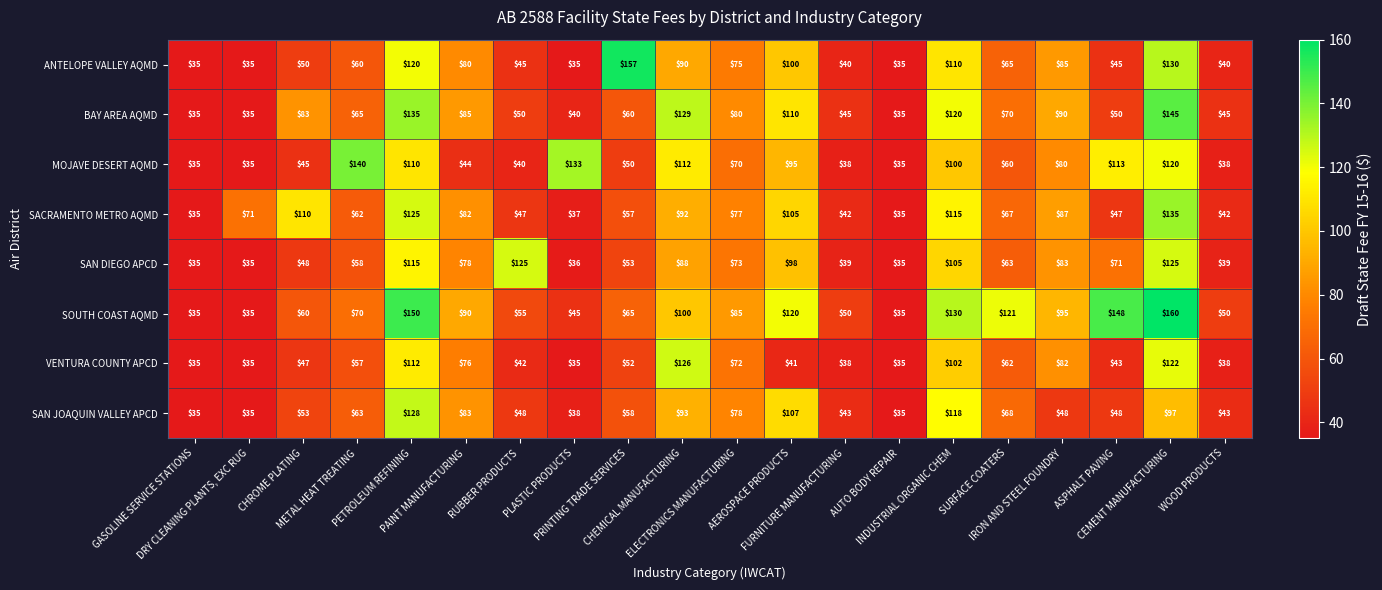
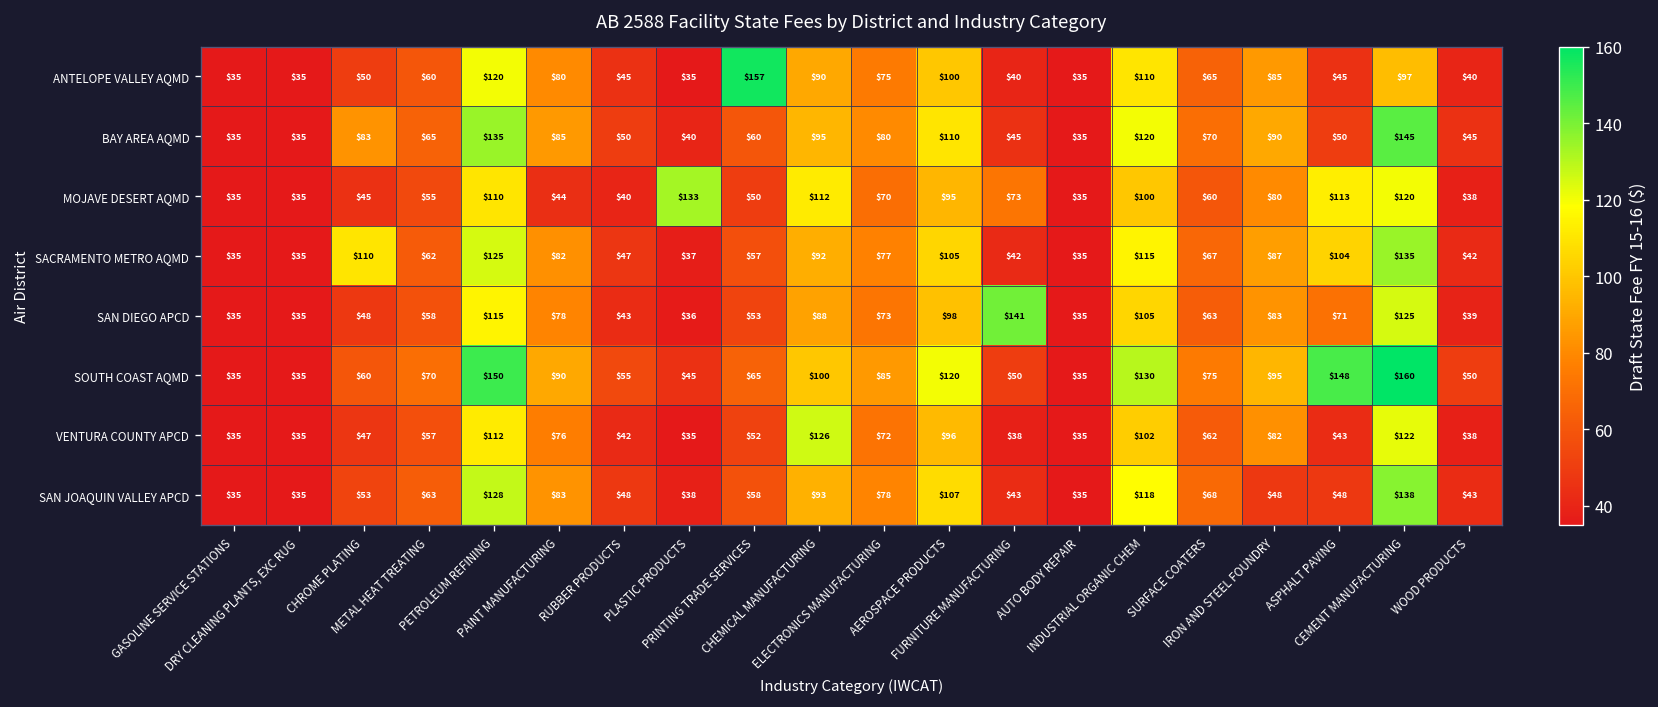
ANTELOPE VALLEY AQMD, CEMENT MANUFACTURING: $130 -> $97
BAY AREA AQMD, CHEMICAL MANUFACTURING: $129 -> $95
MOJAVE DESERT AQMD, METAL HEAT TREATING: $140 -> $55
MOJAVE DESERT AQMD, FURNITURE MANUFACTURING: $38 -> $73
SACRAMENTO METRO AQMD, DRY CLEANING PLANTS, EXC RUG: $71 -> $35
SACRAMENTO METRO AQMD, ASPHALT PAVING: $47 -> $104
SAN DIEGO APCD, RUBBER PRODUCTS: $125 -> $43
SAN DIEGO APCD, FURNITURE MANUFACTURING: $39 -> $141
SOUTH COAST AQMD, SURFACE COATERS: $121 -> $75
VENTURA COUNTY APCD, AEROSPACE PRODUCTS: $41 -> $96
SAN JOAQUIN VALLEY APCD, CEMENT MANUFACTURING: $97 -> $138
